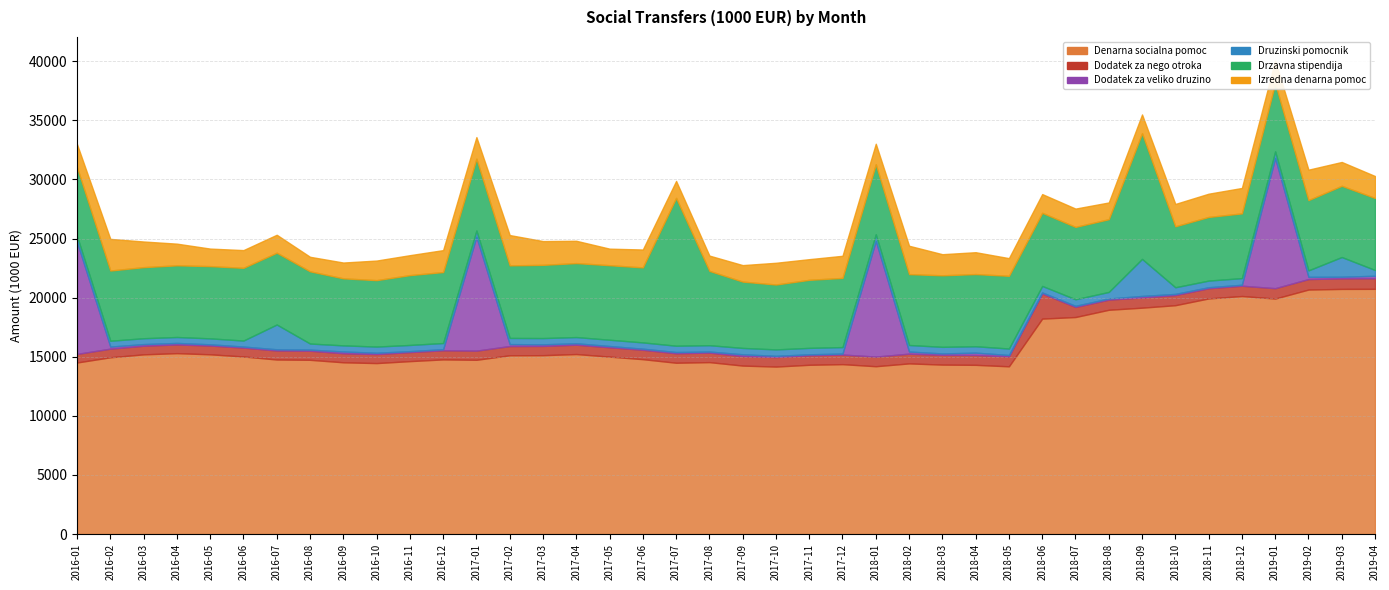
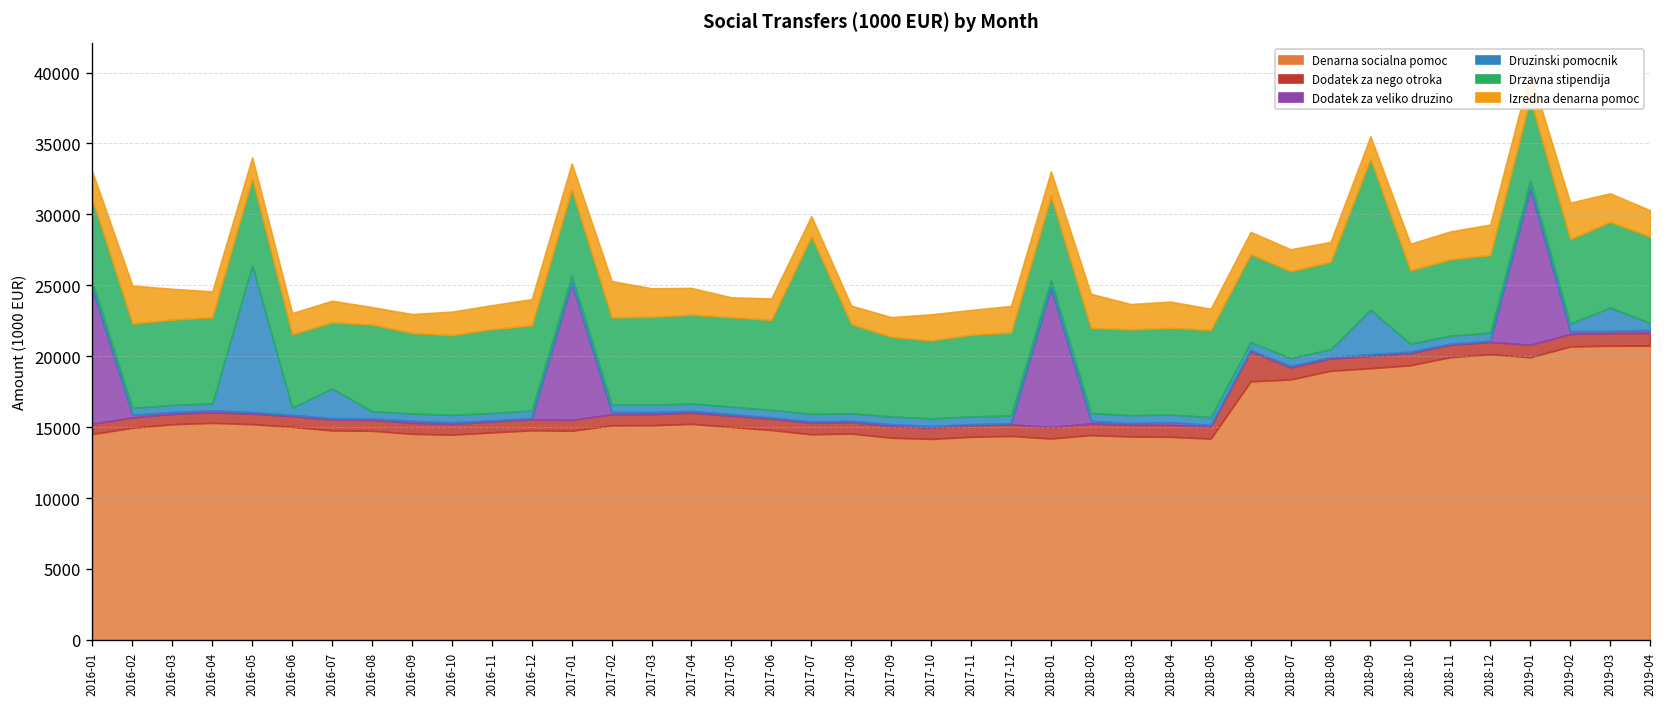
Druzinski pomocnik, 2016-05: 500 -> 10400
Drzavna stipendija, 2016-06: 6200 -> 5200
Drzavna stipendija, 2016-07: 6100 -> 4700
